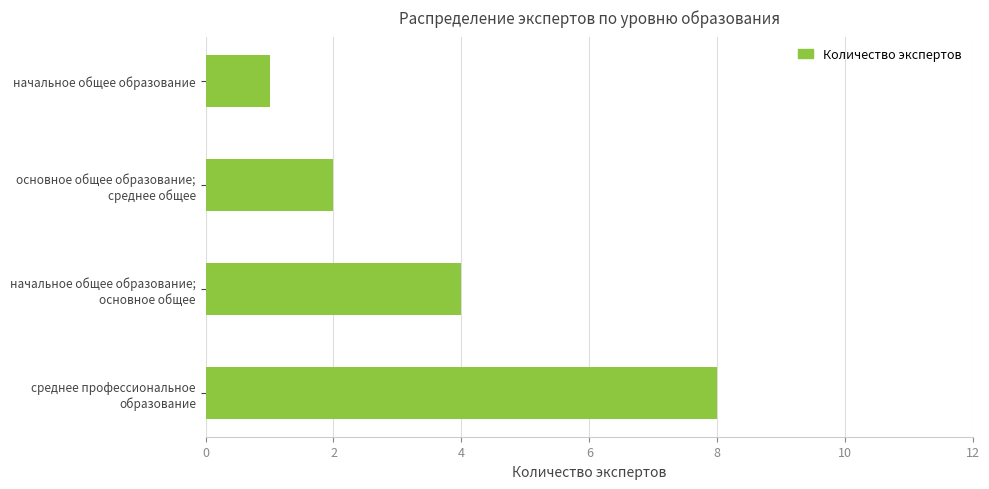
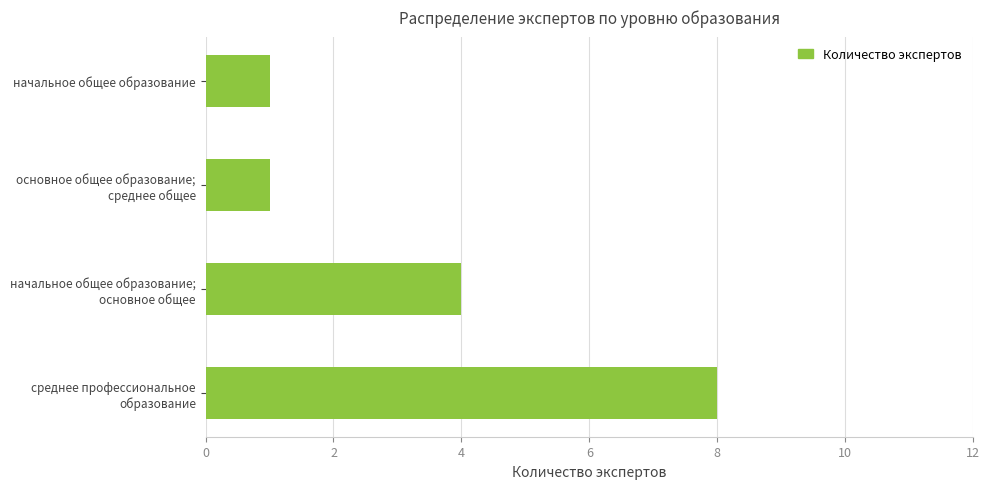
основное общее образование; среднее общее: 2 -> 1
